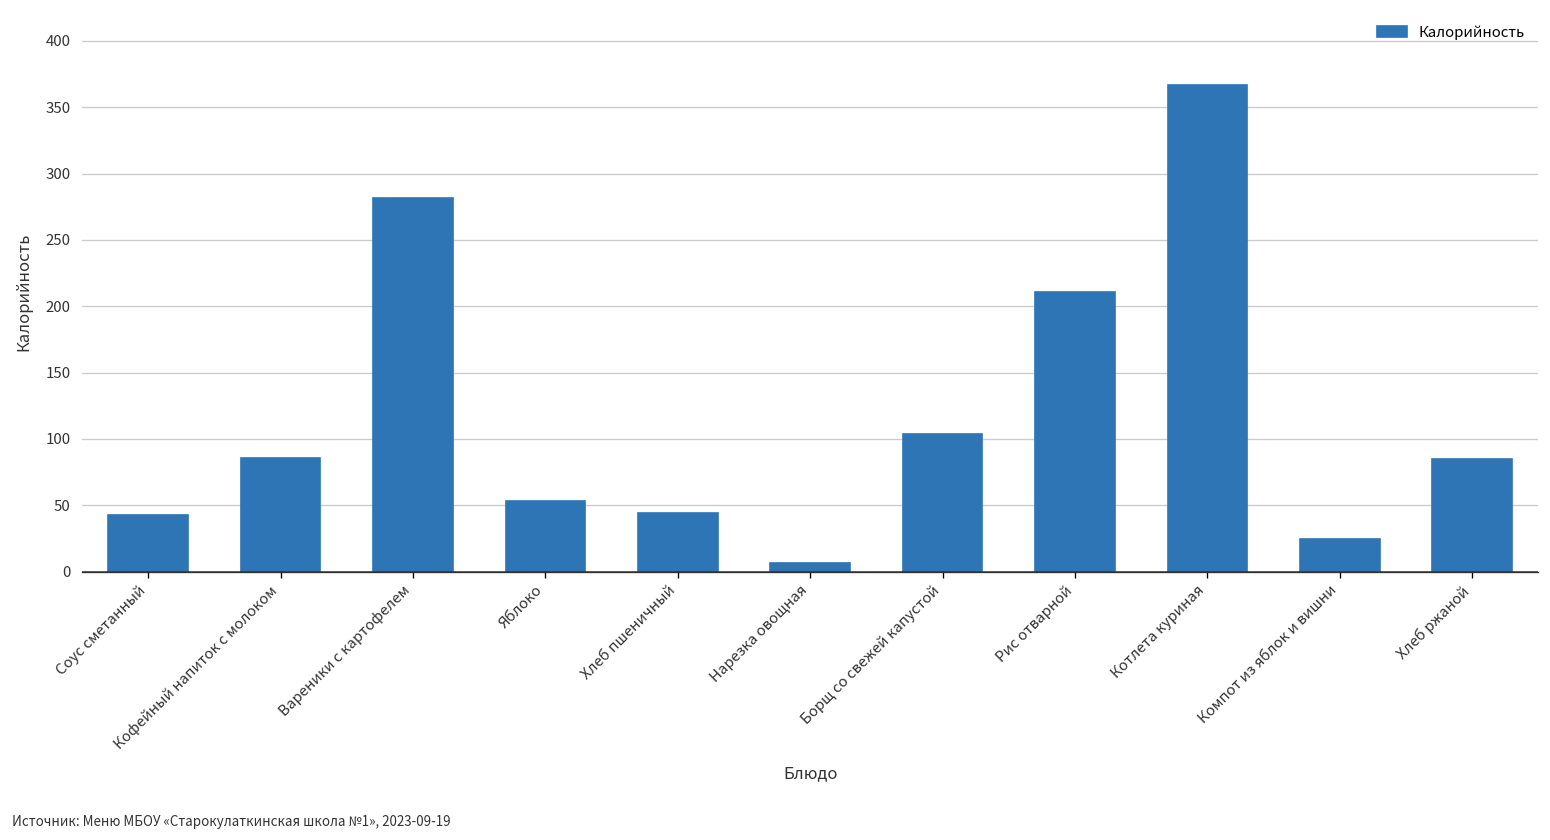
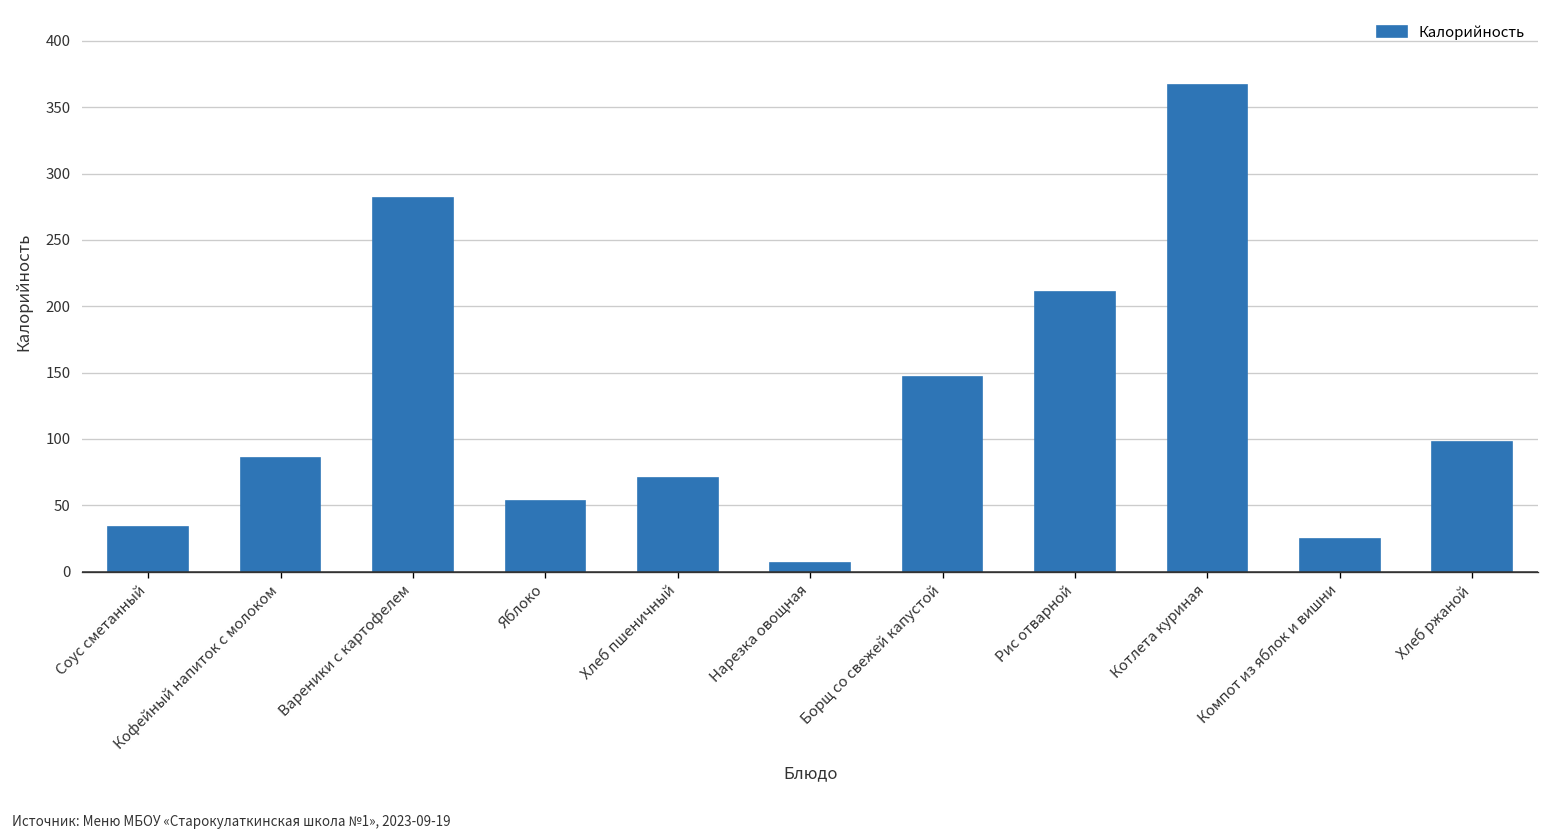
Соус сметанный: 43 -> 34
Хлеб пшеничный: 44 -> 70
Борщ со свежей капустой: 104 -> 147
Хлеб ржаной: 85 -> 98
